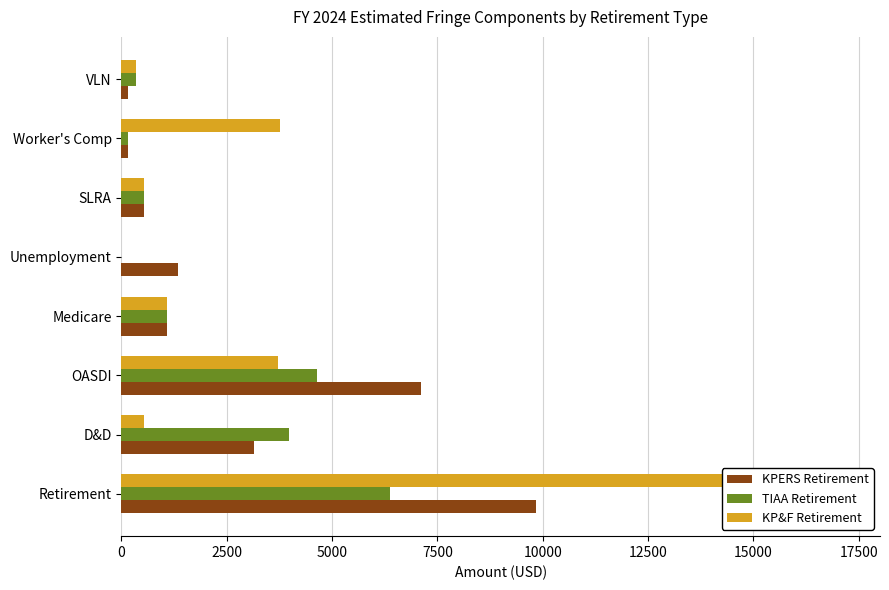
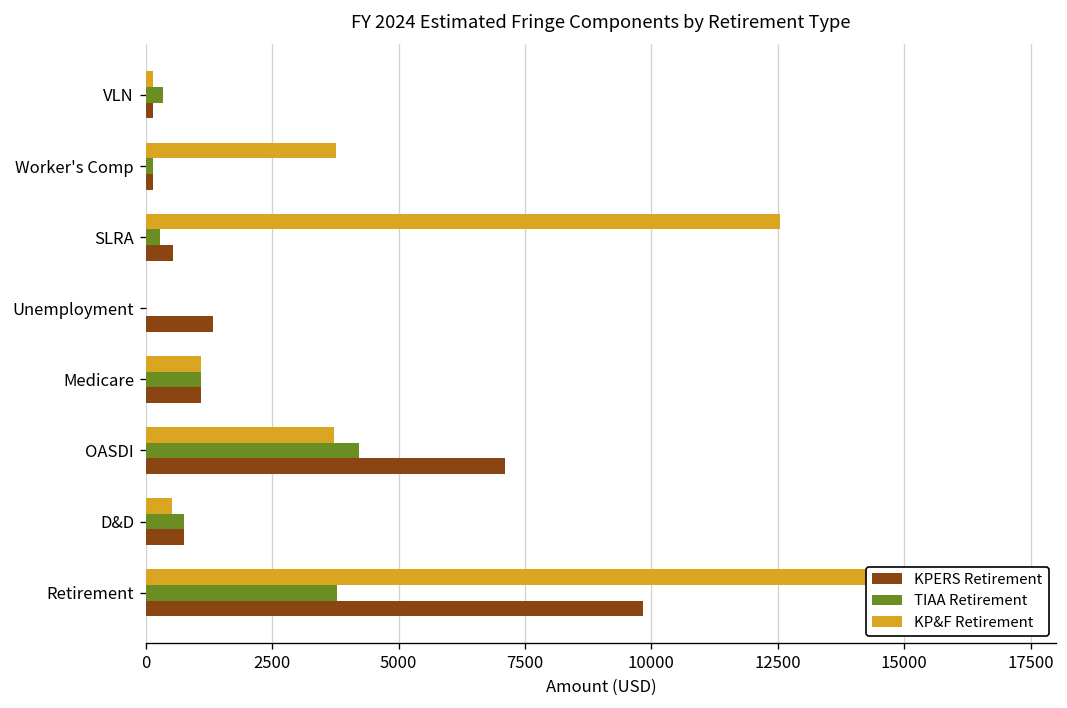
KP&F Retirement, VLN: 300 -> 100
KP&F Retirement, SLRA: 500 -> 12500
TIAA Retirement, SLRA: 500 -> 300
TIAA Retirement, OASDI: 4700 -> 4200
TIAA Retirement, D&D: 4000 -> 800
KPERS Retirement, D&D: 3100 -> 800
TIAA Retirement, Retirement: 6400 -> 3800
